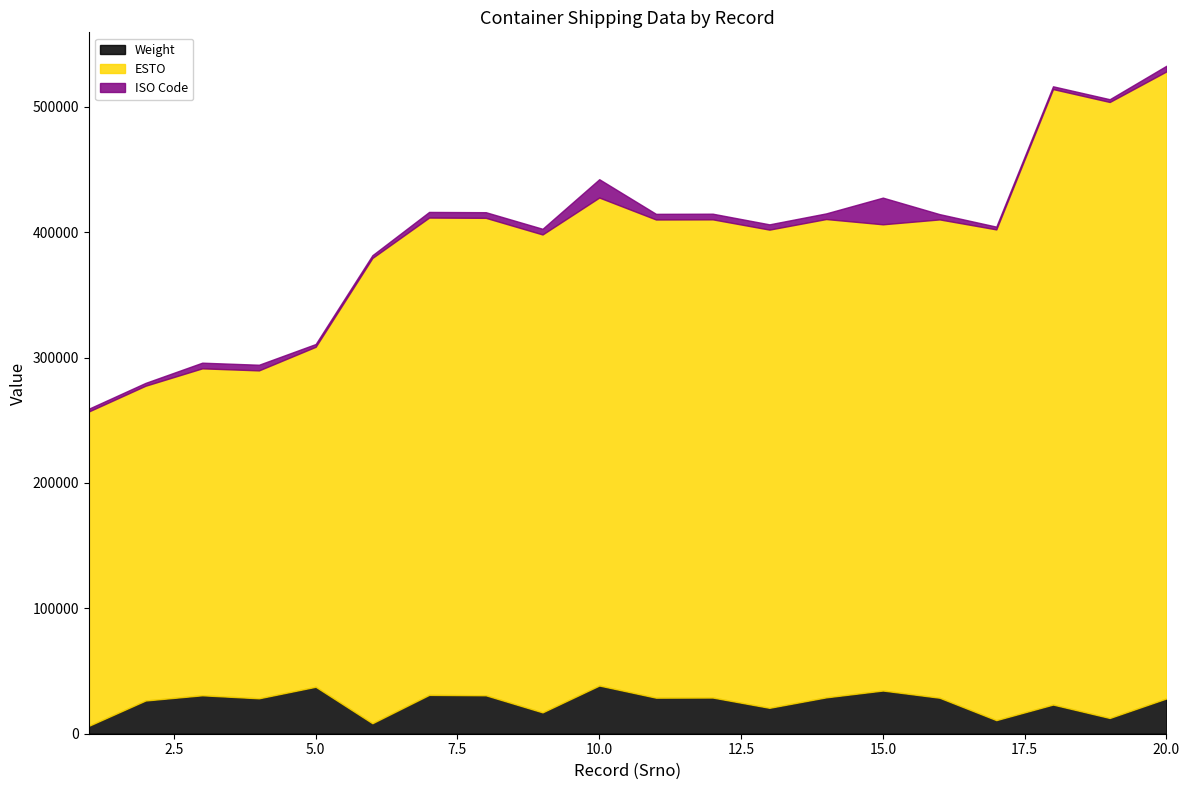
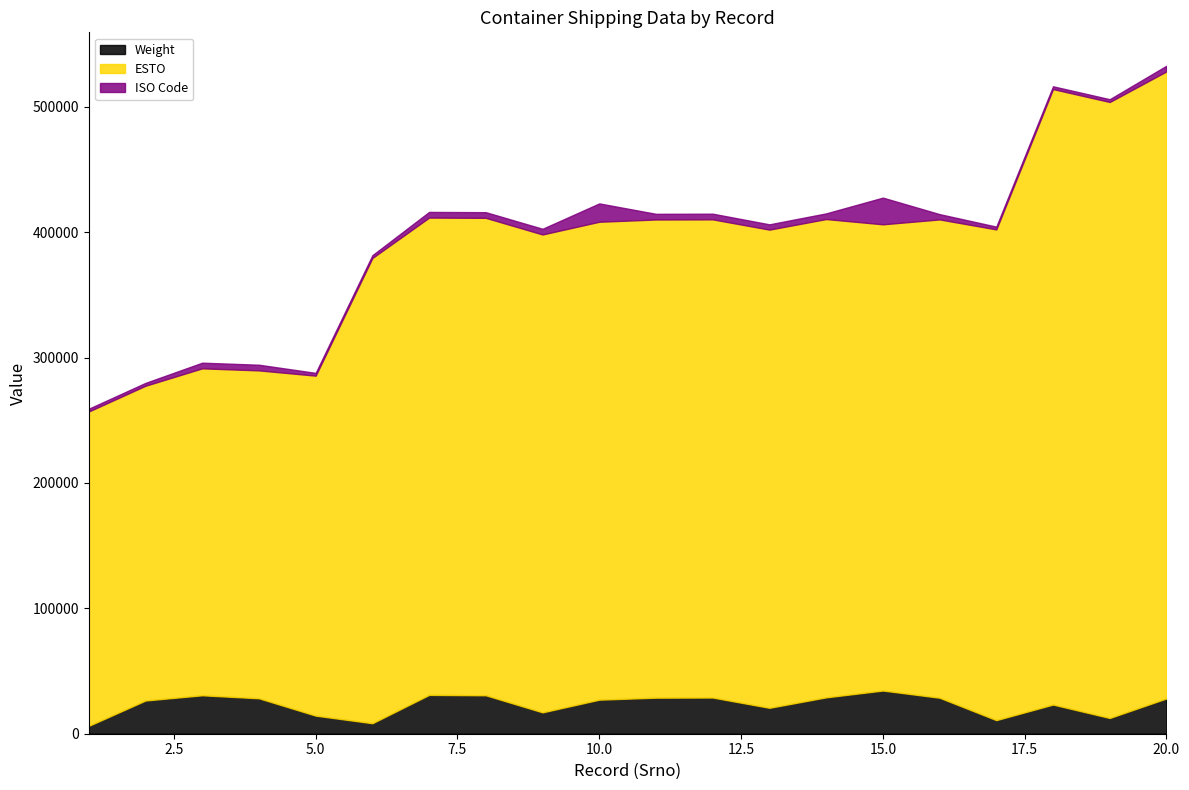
Weight, 5.0: 37000 -> 14000
Weight, 10.0: 38000 -> 27000
ESTO, 10.0: 389000 -> 381000
